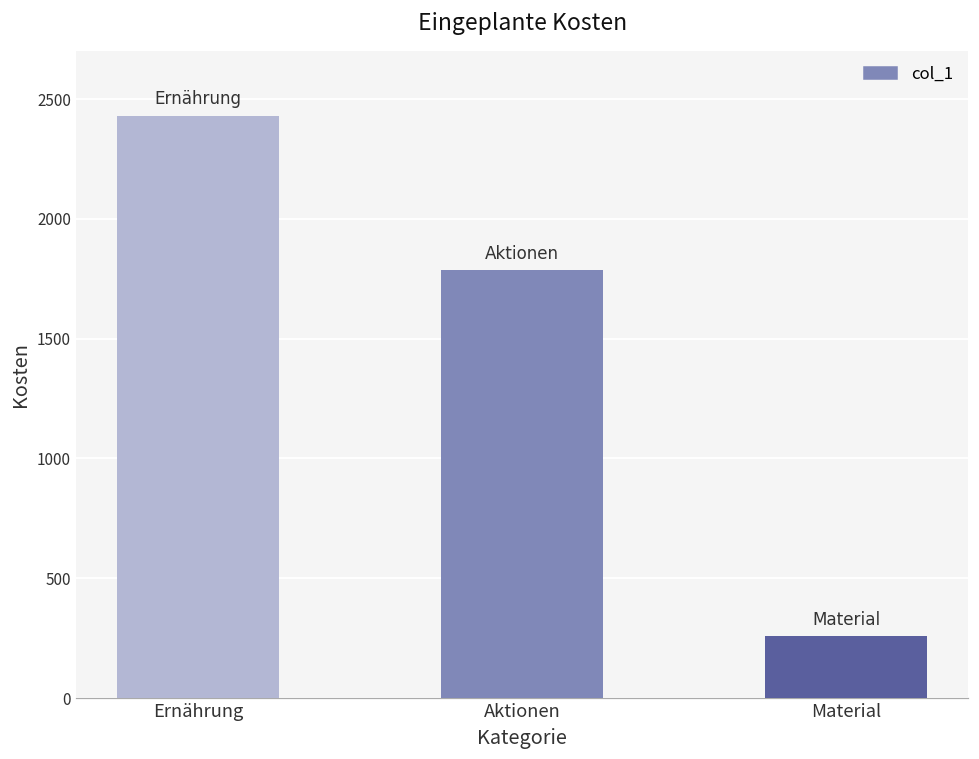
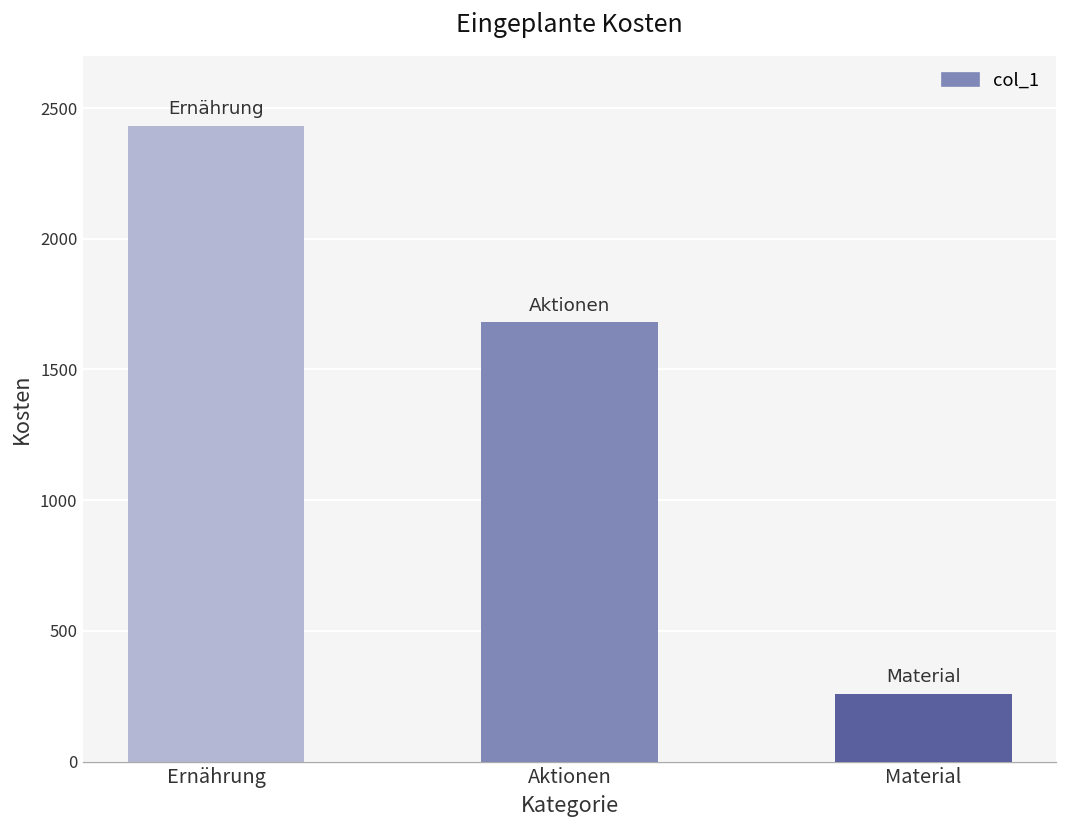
Aktionen: 1790 -> 1680
